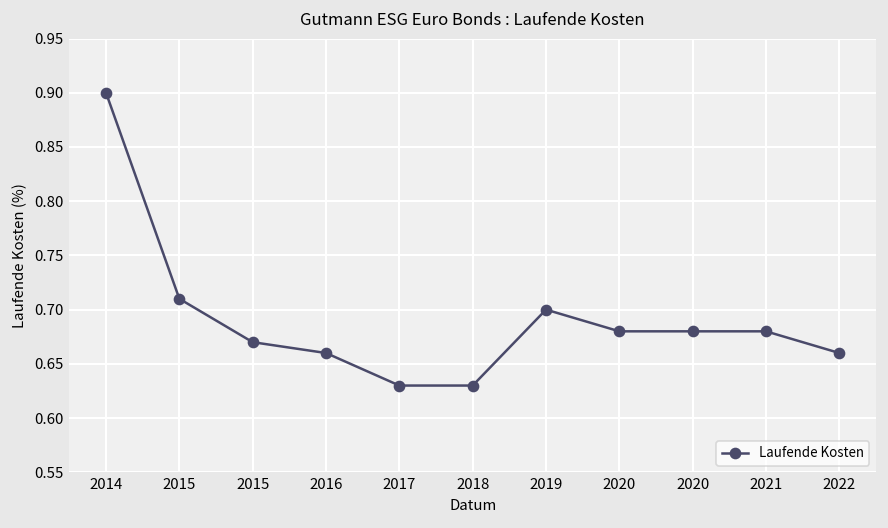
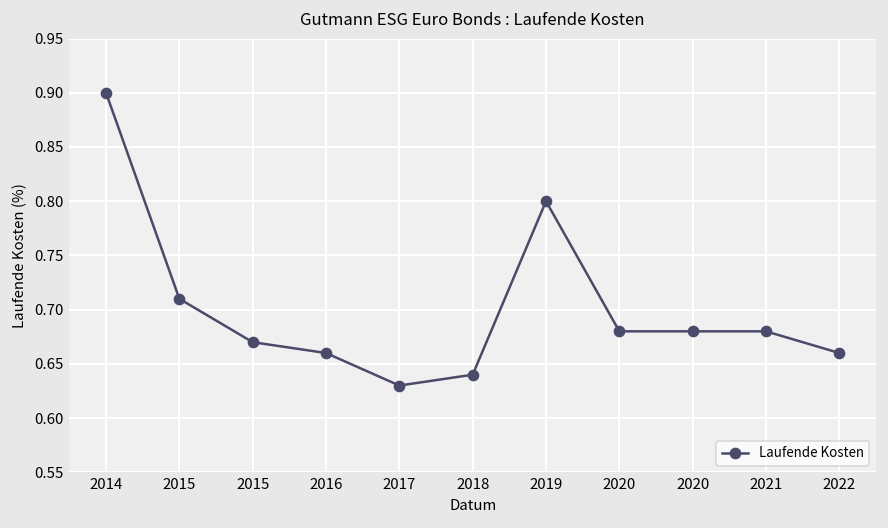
2018: 0.63 -> 0.64
2019: 0.7 -> 0.8
